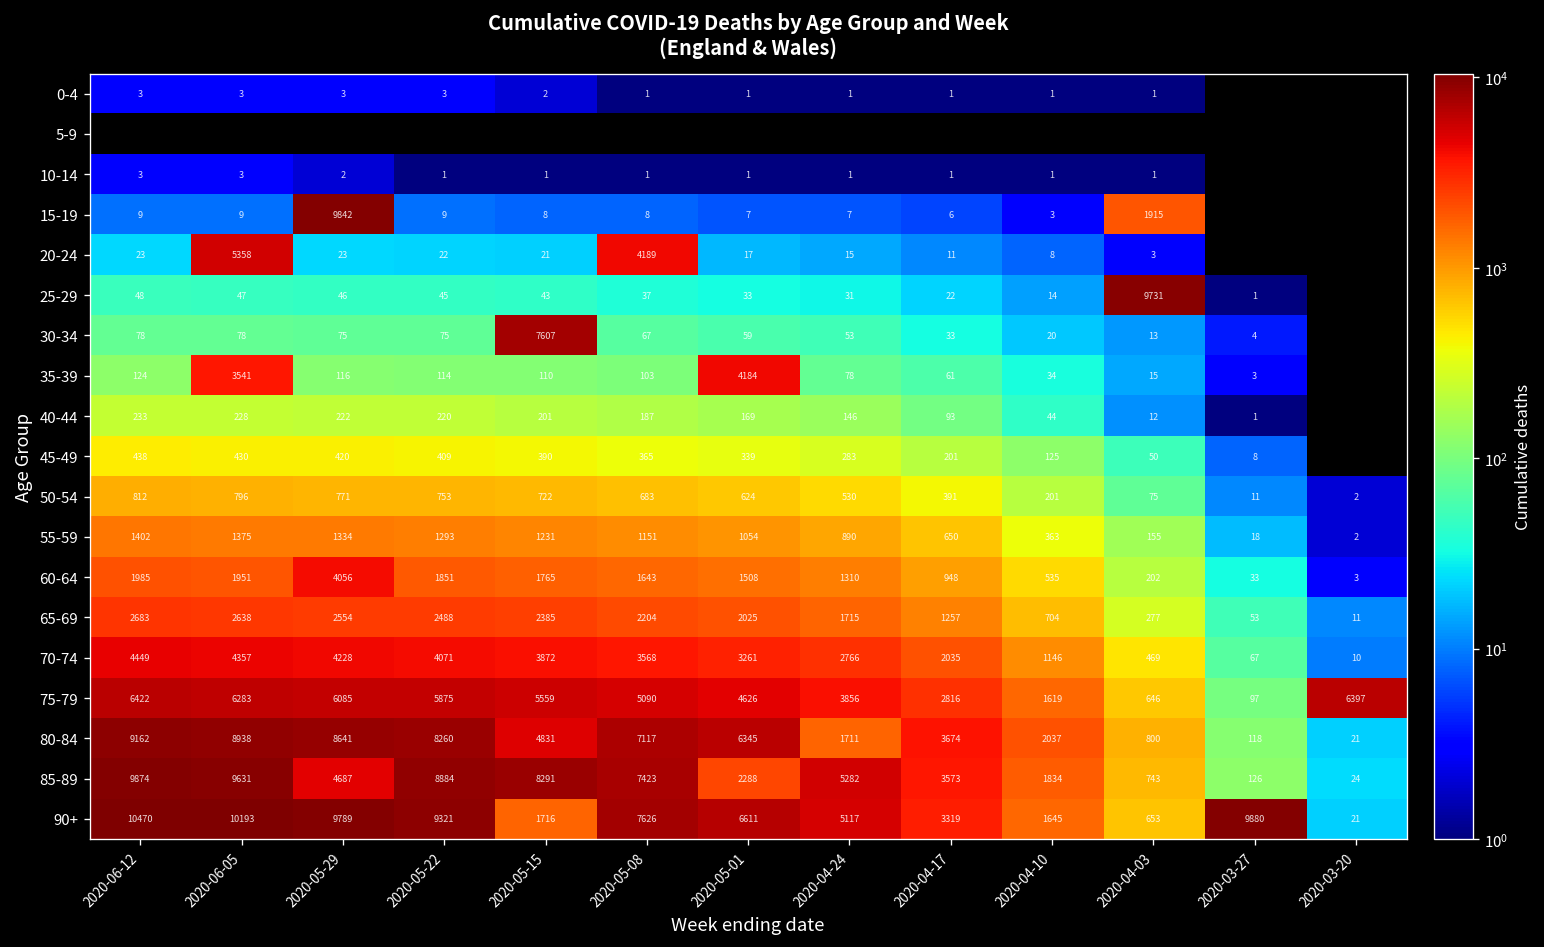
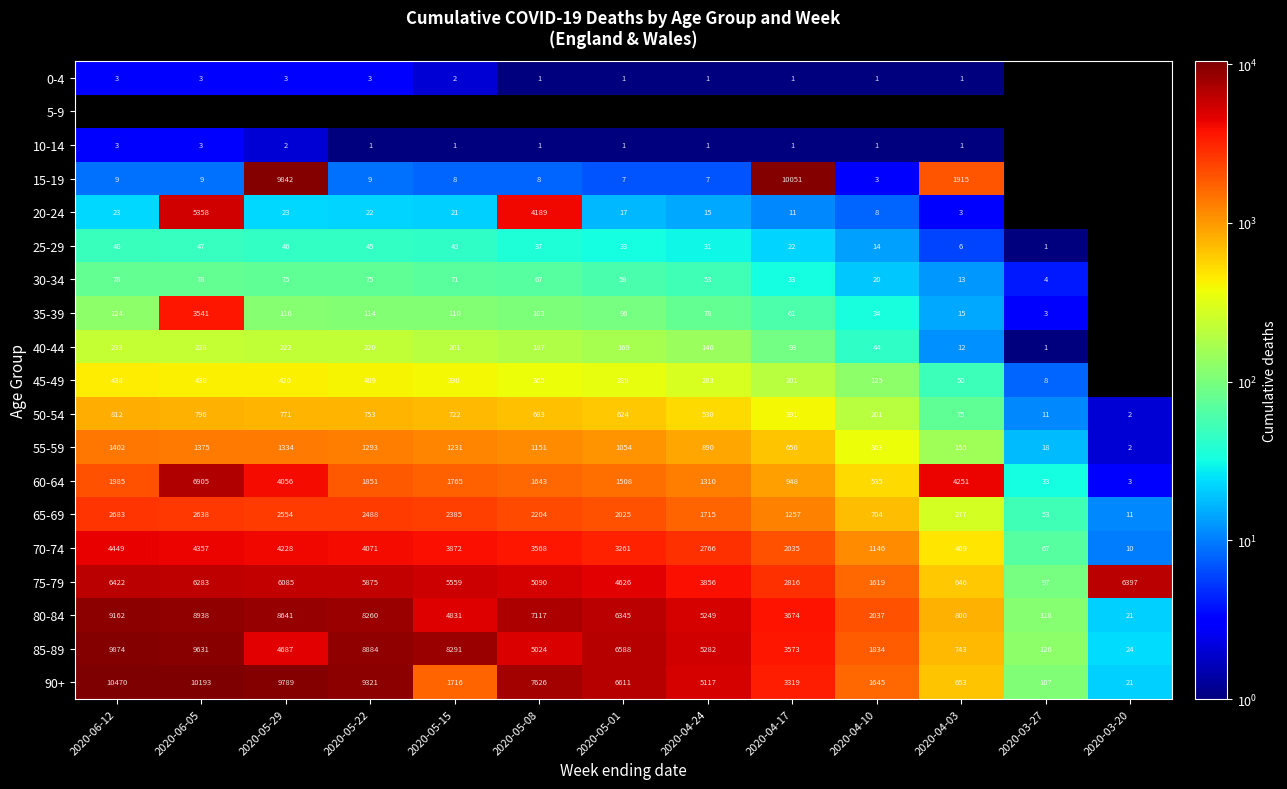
15-19, 2020-04-17: 6 -> 10051
25-29, 2020-04-03: 9731 -> 6
30-34, 2020-05-15: 7607 -> 71
35-39, 2020-05-01: 4184 -> 96
60-64, 2020-06-05: 1951 -> 6905
60-64, 2020-04-03: 202 -> 4251
80-84, 2020-04-24: 1711 -> 5249
85-89, 2020-05-08: 7423 -> 5024
85-89, 2020-05-01: 2288 -> 6588
90+, 2020-03-27: 9880 -> 107
